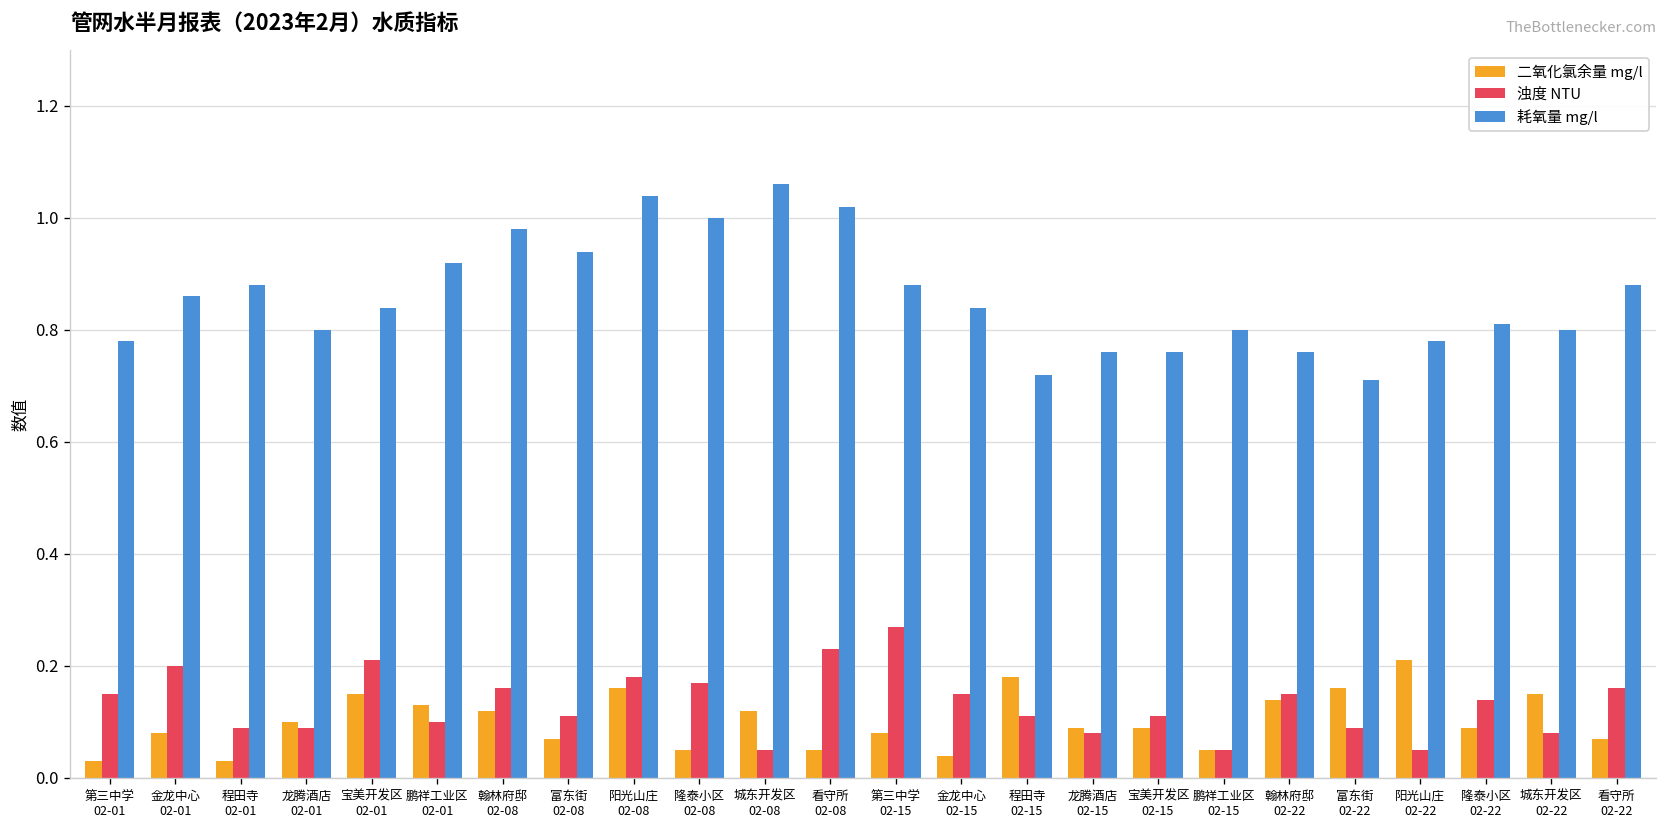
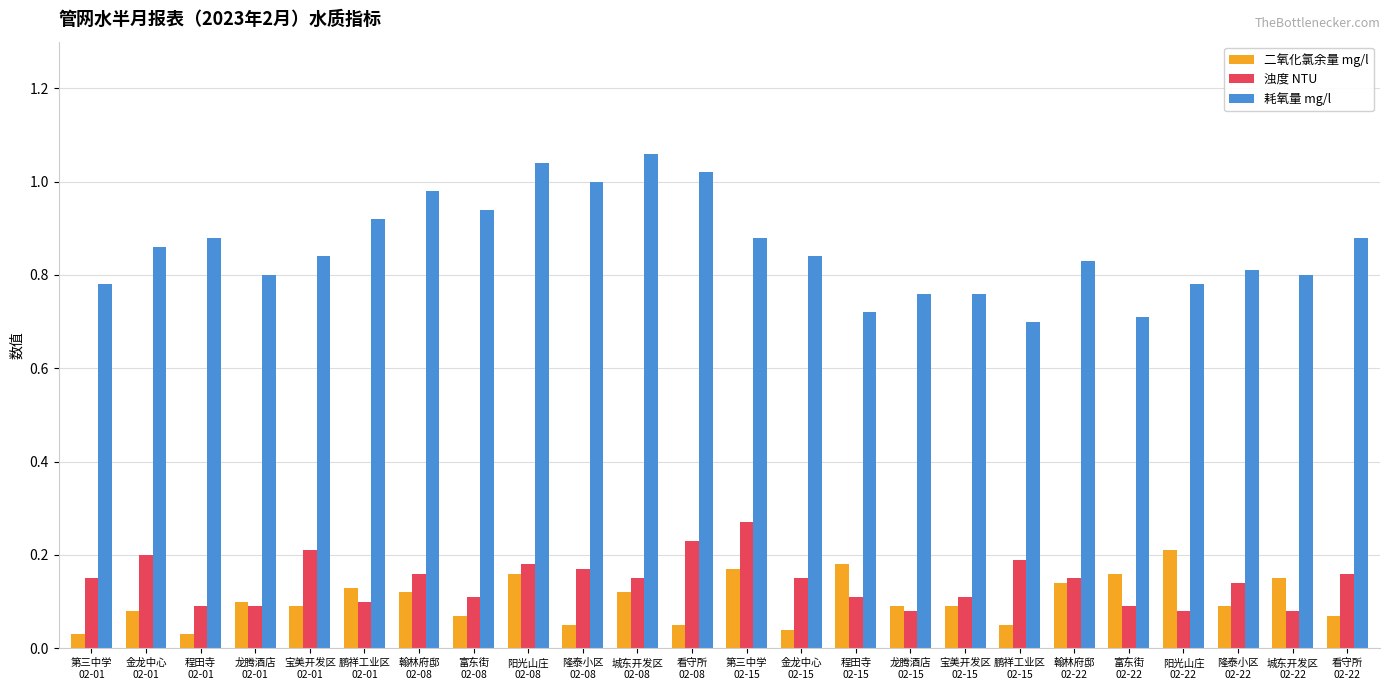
二氧化氯余量 mg/l, 宝美开发区 02-01: 0.15 -> 0.09
浊度 NTU, 城东开发区 02-08: 0.05 -> 0.15
二氧化氯余量 mg/l, 第三中学 02-15: 0.08 -> 0.17
浊度 NTU, 鹏祥工业区 02-15: 0.05 -> 0.19
耗氧量 mg/l, 鹏祥工业区 02-15: 0.8 -> 0.7
耗氧量 mg/l, 翰林府邸 02-22: 0.76 -> 0.83
浊度 NTU, 阳光山庄 02-22: 0.05 -> 0.08
